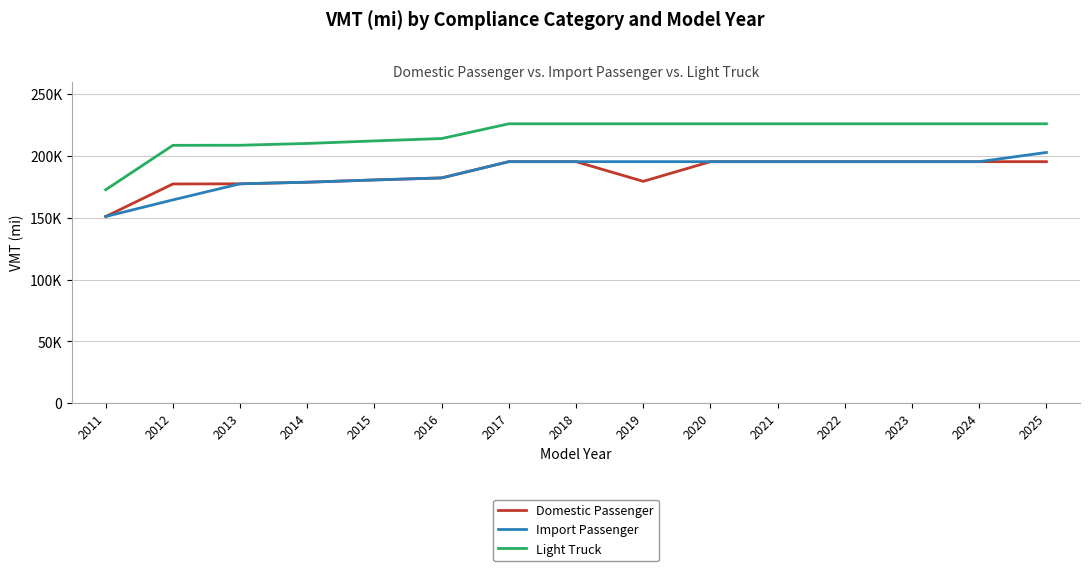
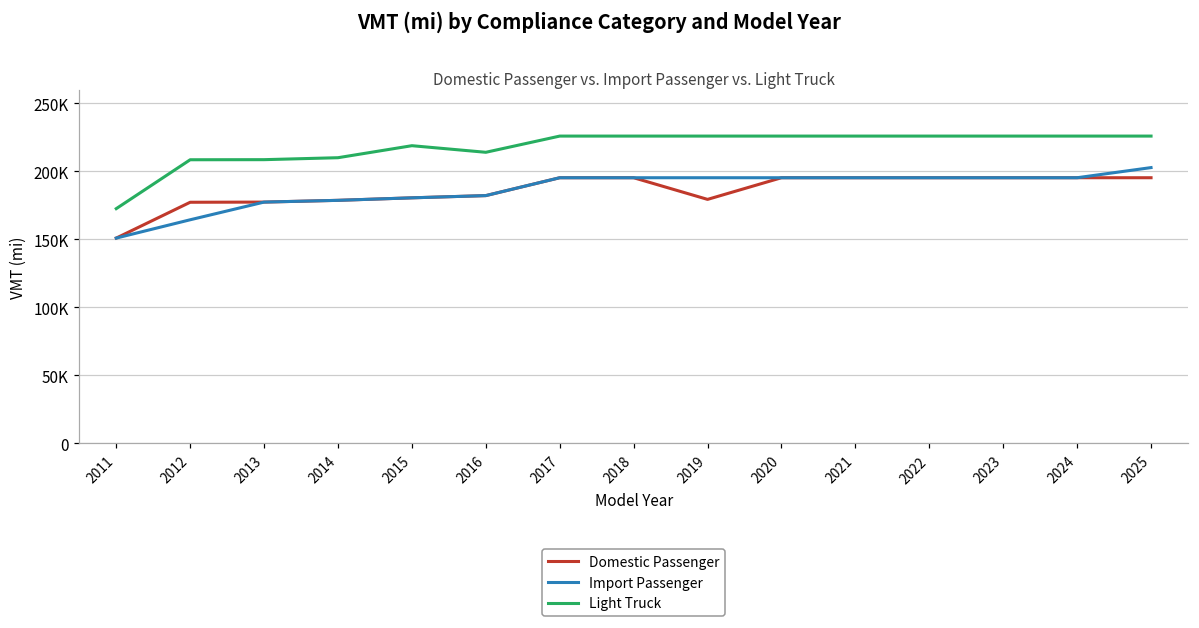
Light Truck, 2015: 212000 -> 219000
